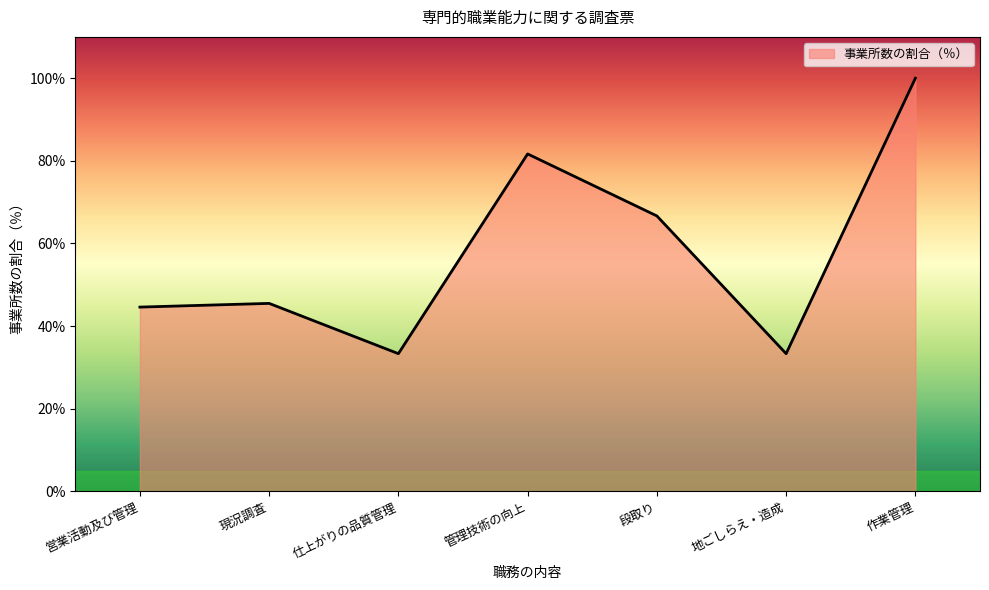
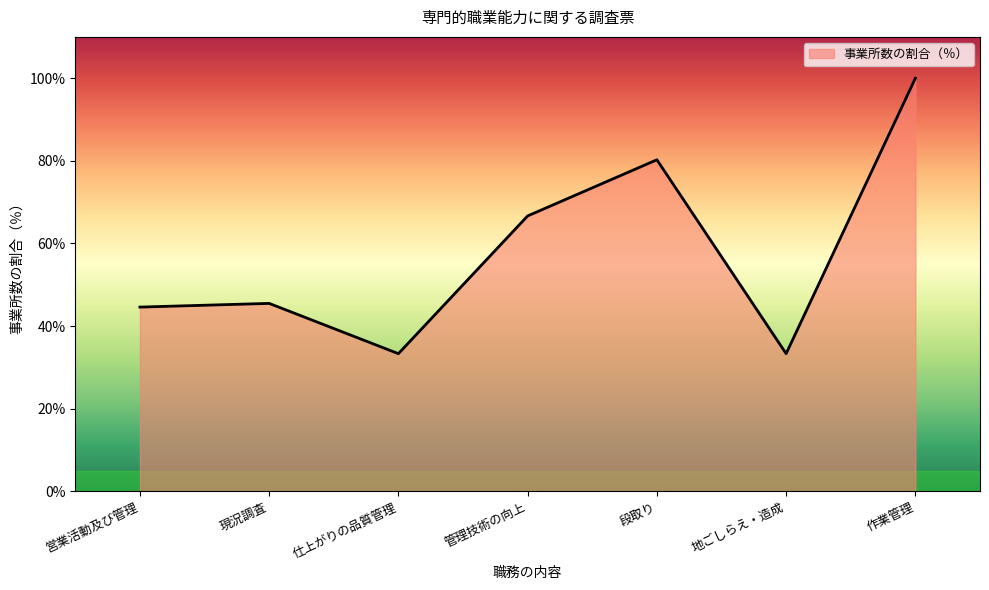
管理技術の向上: 82% -> 67%
段取り: 67% -> 80%
